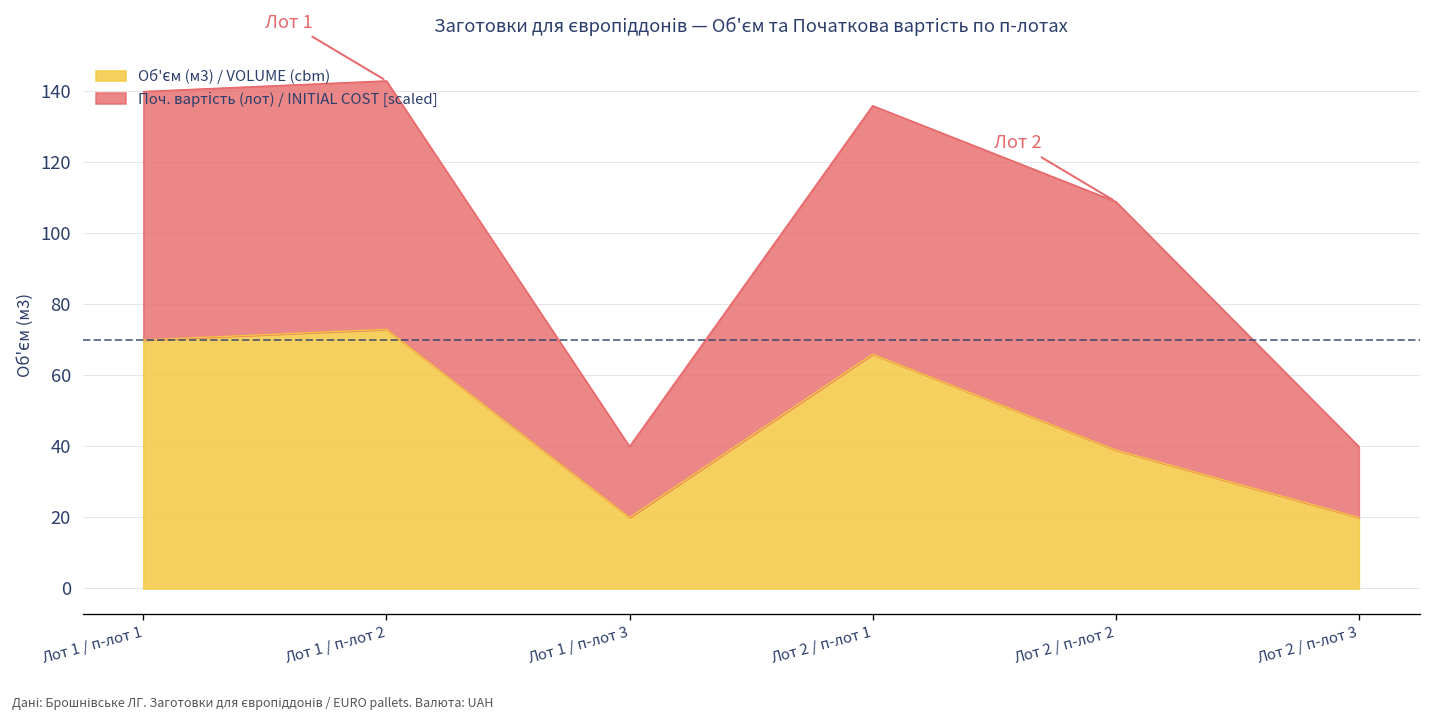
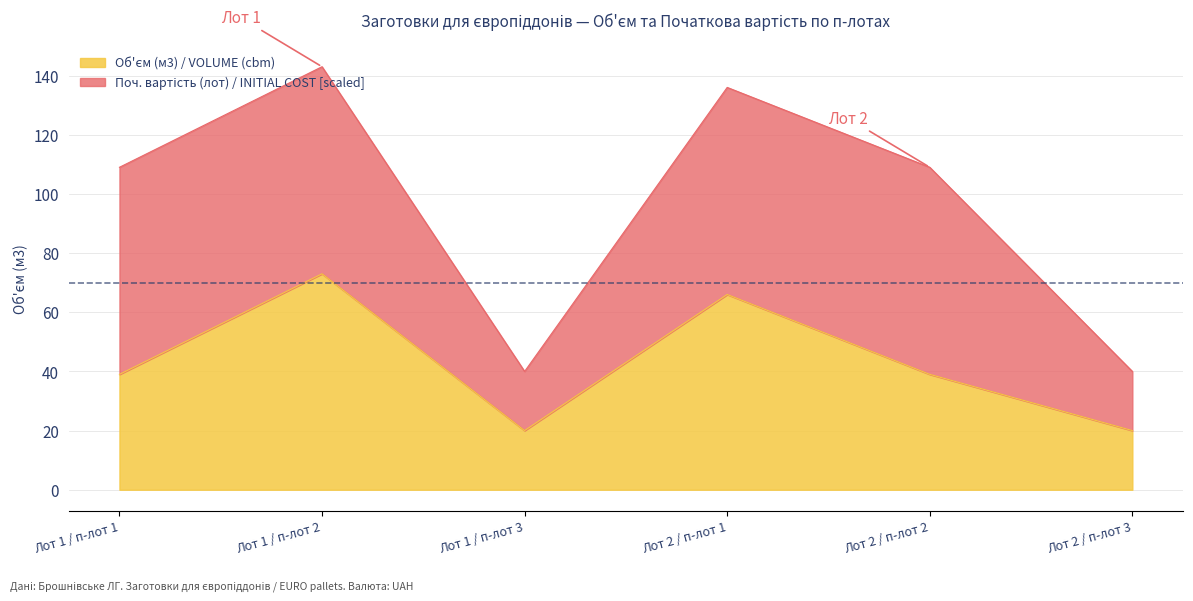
Об'єм (м3) / VOLUME (cbm), Лот 1 / п-лот 1: 70 -> 39
